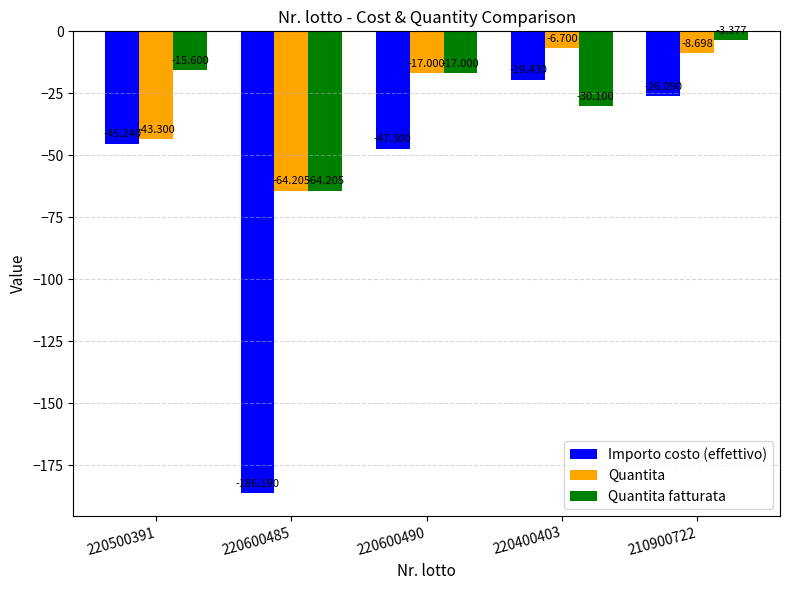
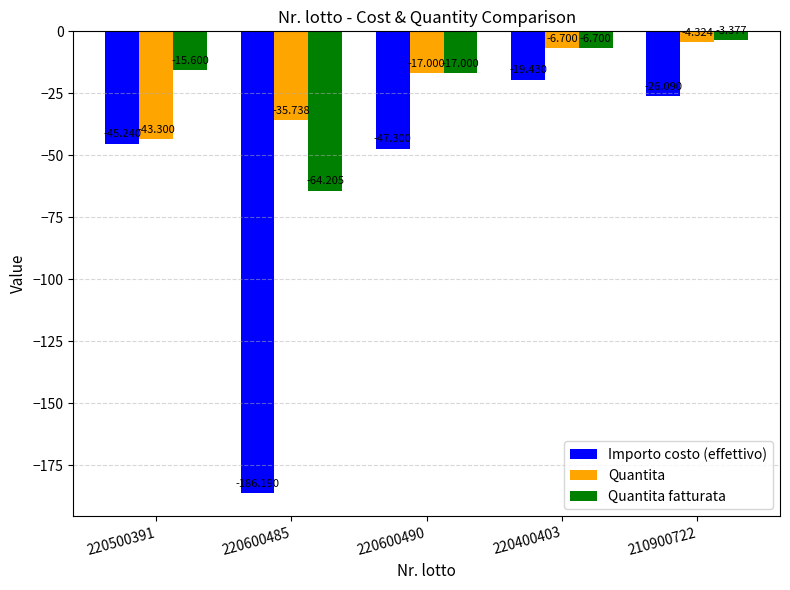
Quantita, 220600485: -64.205 -> -35.738
Quantita fatturata, 220400403: -30.100 -> -6.700
Quantita, 210900722: -8.698 -> -4.324
